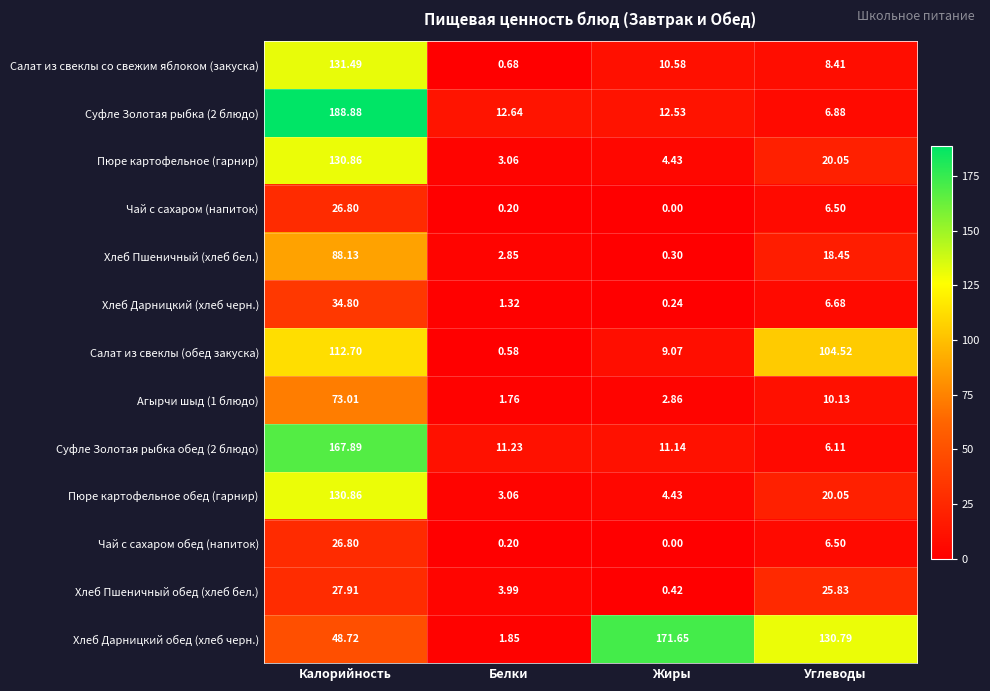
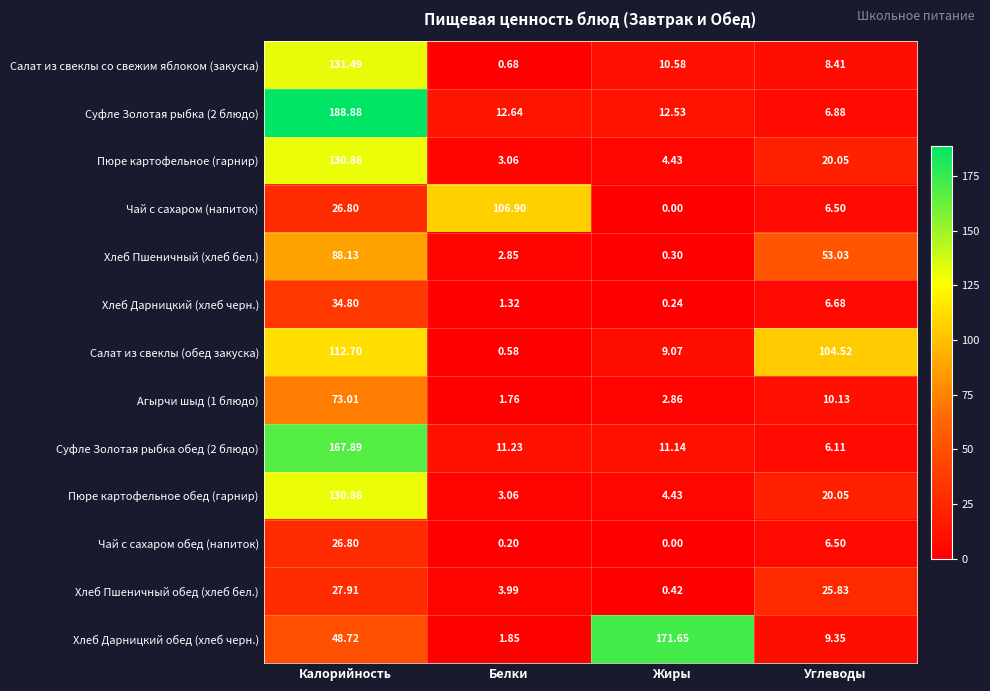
Чай с сахаром (напиток), Белки: 0.20 -> 106.90
Хлеб Пшеничный (хлеб бел.), Углеводы: 18.45 -> 53.03
Хлеб Дарницкий обед (хлеб черн.), Углеводы: 130.79 -> 9.35
